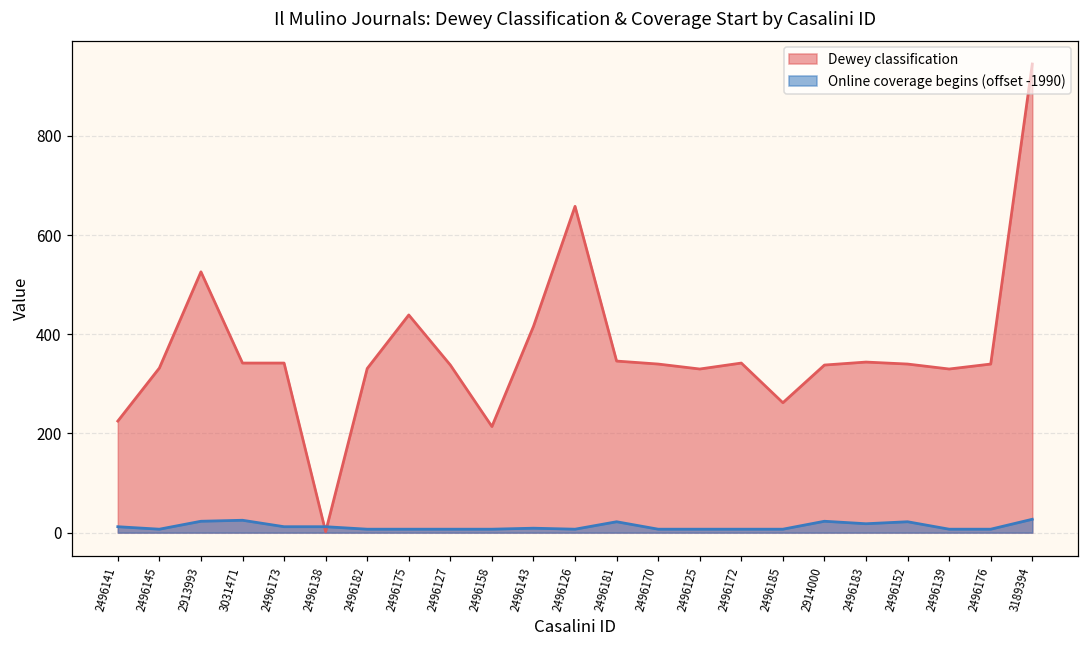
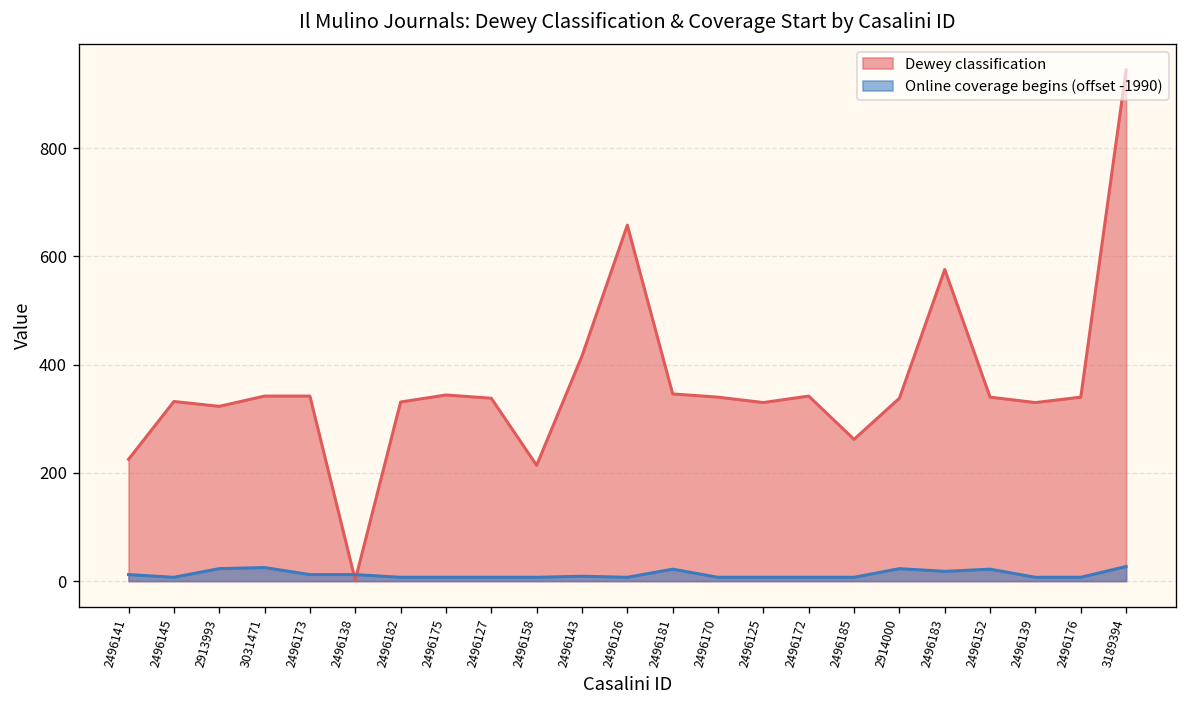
Dewey classification, 2913993: 530 -> 320
Dewey classification, 2496175: 440 -> 340
Dewey classification, 2496183: 340 -> 580
